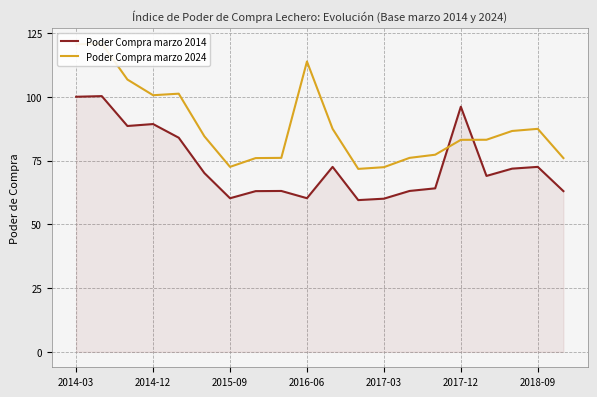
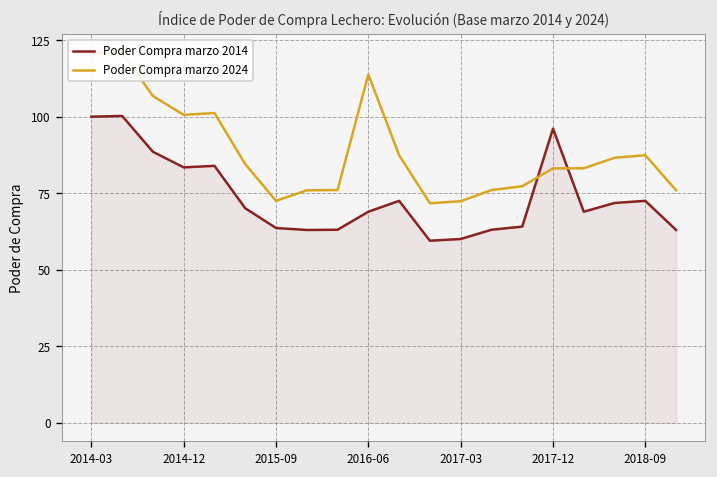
Poder Compra marzo 2014, 2014-12: 89 -> 83
Poder Compra marzo 2014, 2015-09: 60 -> 64
Poder Compra marzo 2014, 2016-06: 60 -> 69
